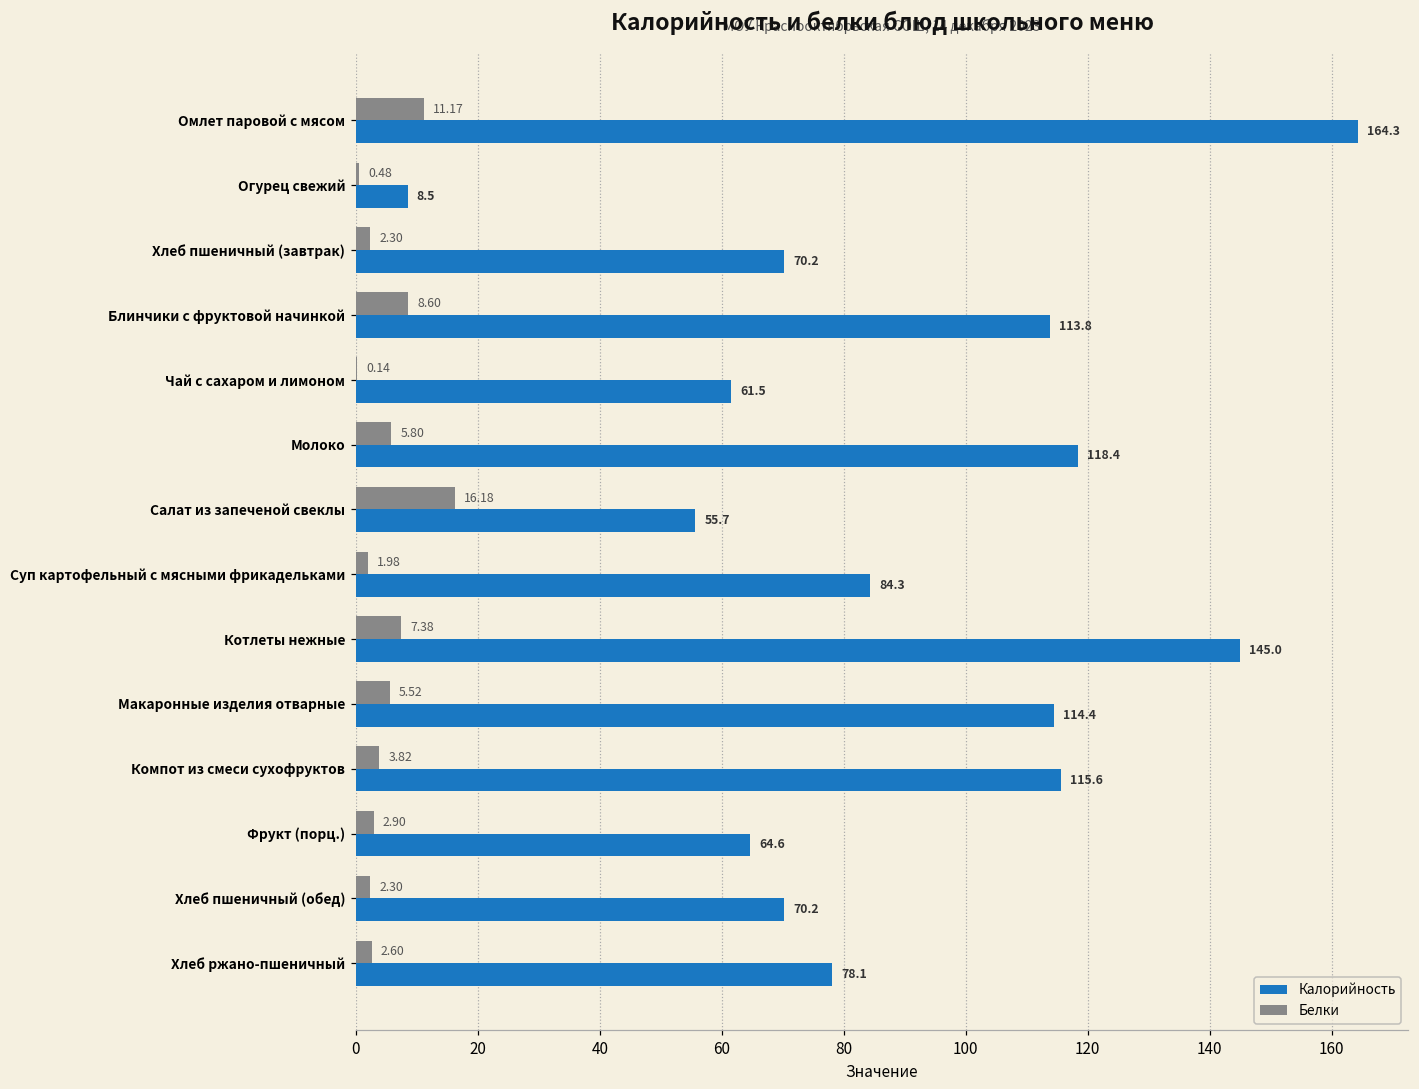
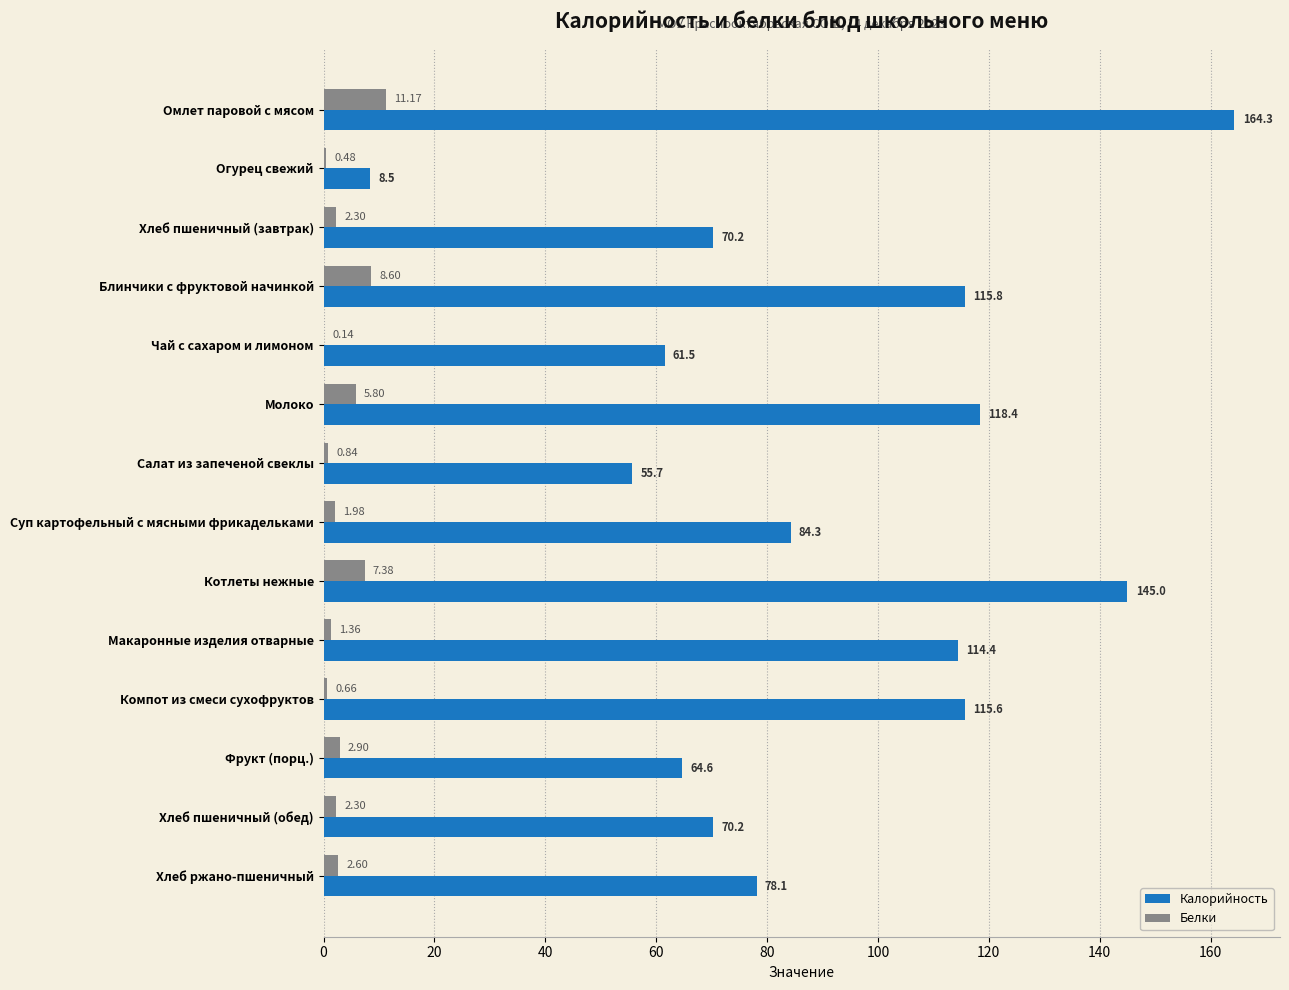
Калорийность, Блинчики с фруктовой начинкой: 113.8 -> 115.8
Белки, Салат из запеченой свеклы: 16.18 -> 0.84
Белки, Макаронные изделия отварные: 5.52 -> 1.36
Белки, Компот из смеси сухофруктов: 3.82 -> 0.66
